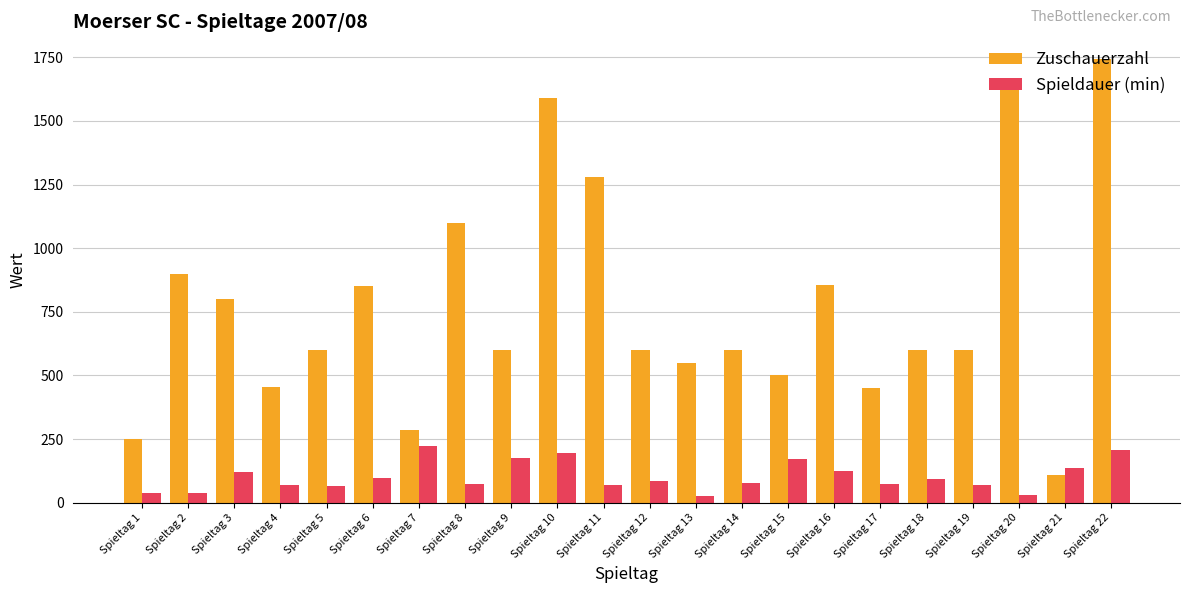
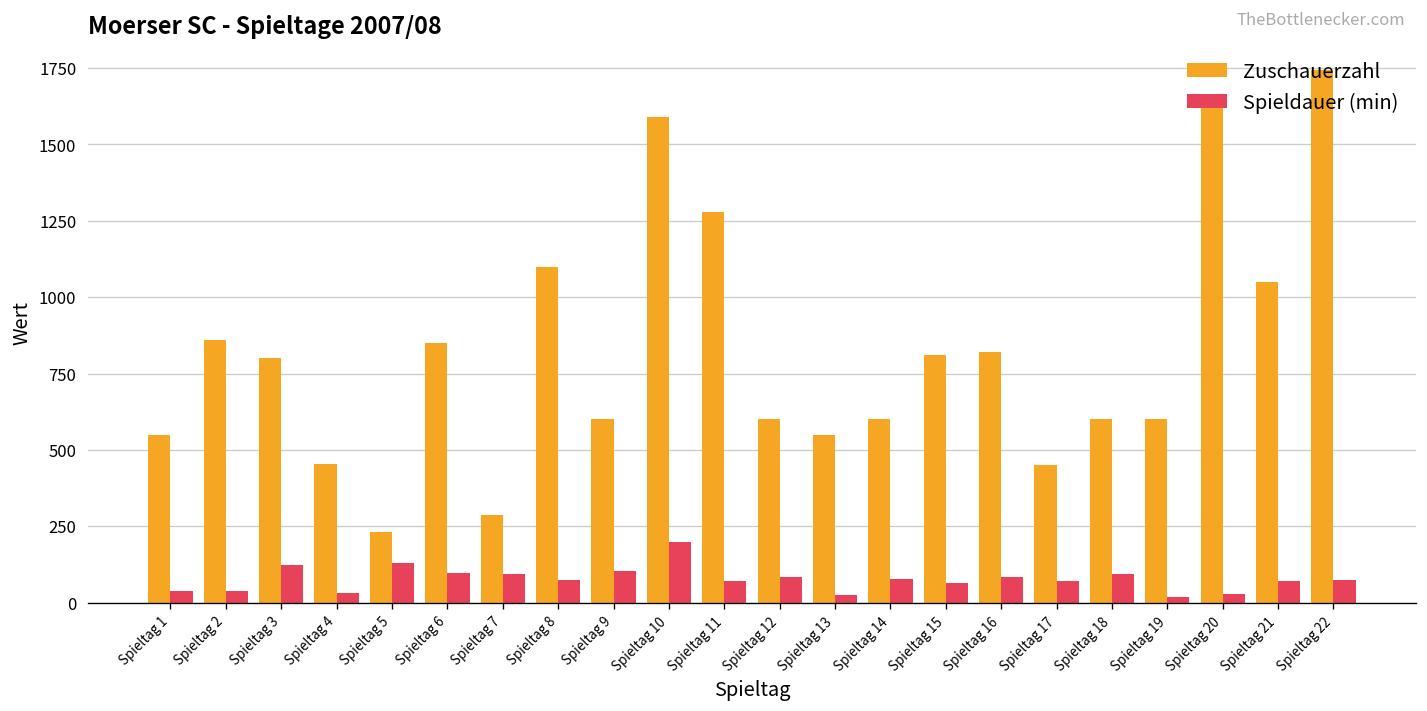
Zuschauerzahl, Spieltag 1: 250 -> 550
Zuschauerzahl, Spieltag 2: 900 -> 860
Spieldauer (min), Spieltag 4: 70 -> 30
Zuschauerzahl, Spieltag 5: 600 -> 230
Spieldauer (min), Spieltag 5: 70 -> 130
Spieldauer (min), Spieltag 7: 220 -> 100
Spieldauer (min), Spieltag 9: 170 -> 100
Zuschauerzahl, Spieltag 15: 500 -> 810
Spieldauer (min), Spieltag 15: 170 -> 60
Zuschauerzahl, Spieltag 16: 860 -> 820
Spieldauer (min), Spieltag 16: 130 -> 90
Spieldauer (min), Spieltag 19: 70 -> 20
Zuschauerzahl, Spieltag 21: 110 -> 1050
Spieldauer (min), Spieltag 21: 140 -> 70
Spieldauer (min), Spieltag 22: 210 -> 70
